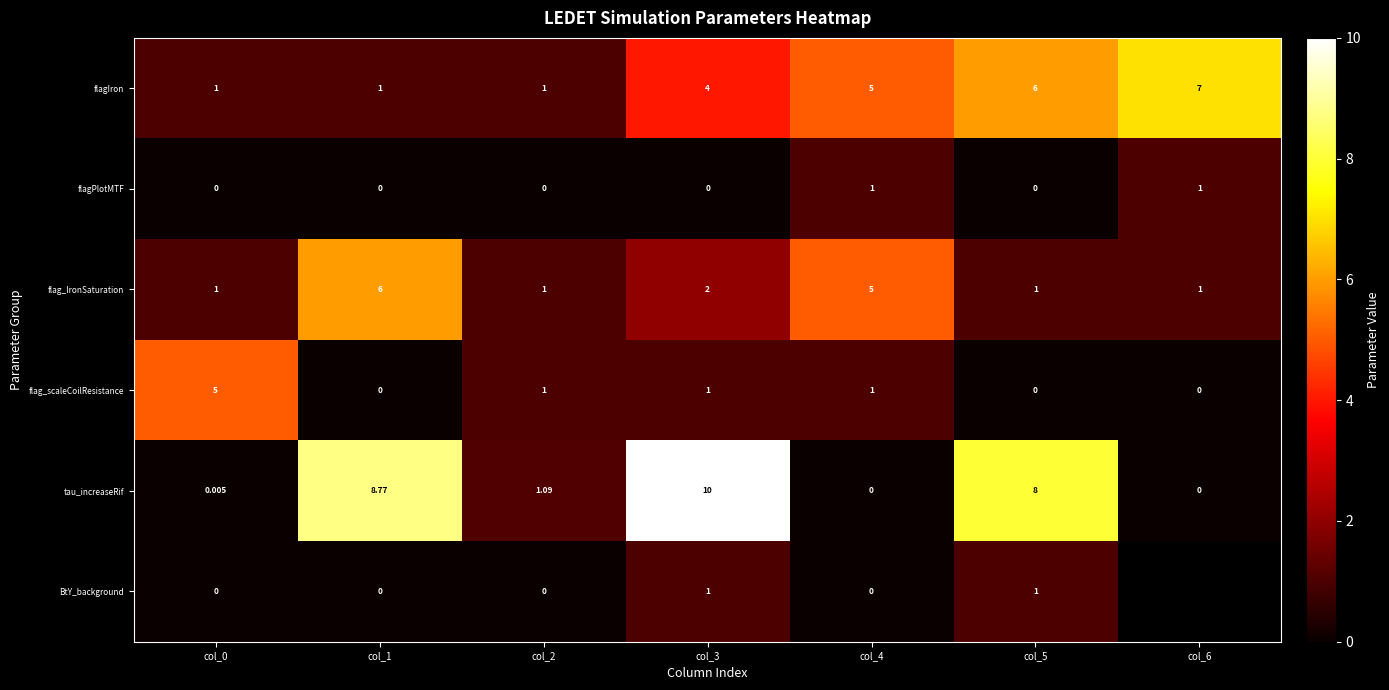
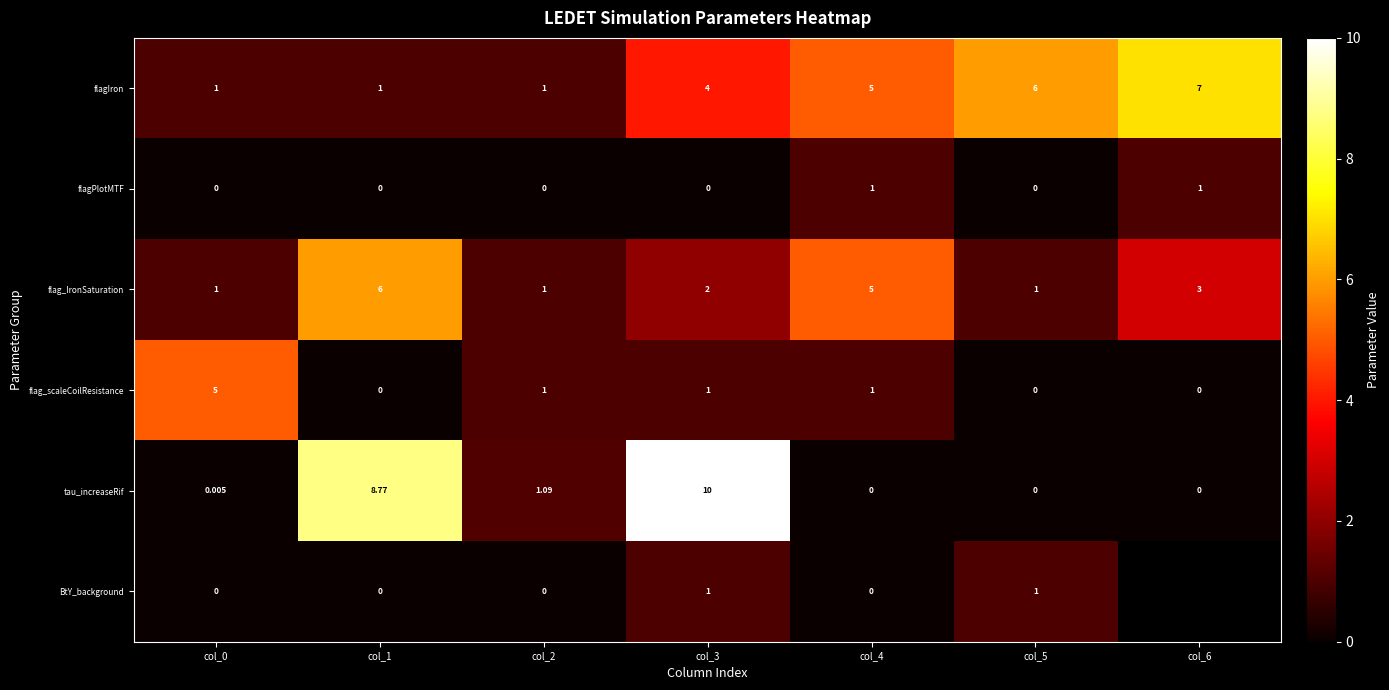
flag_IronSaturation, col_6: 1 -> 3
tau_increaseRif, col_5: 8 -> 0
